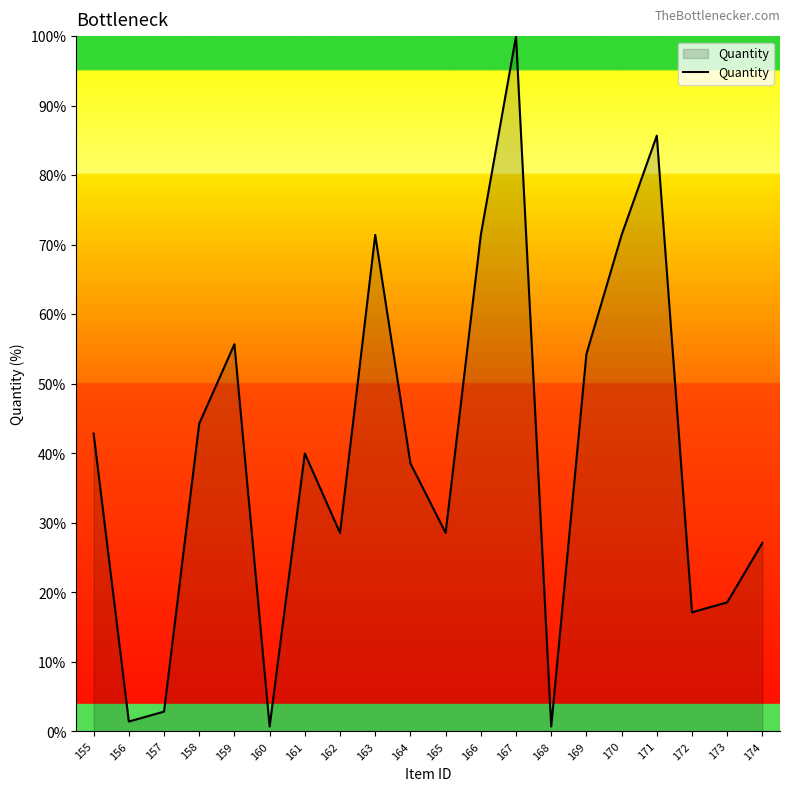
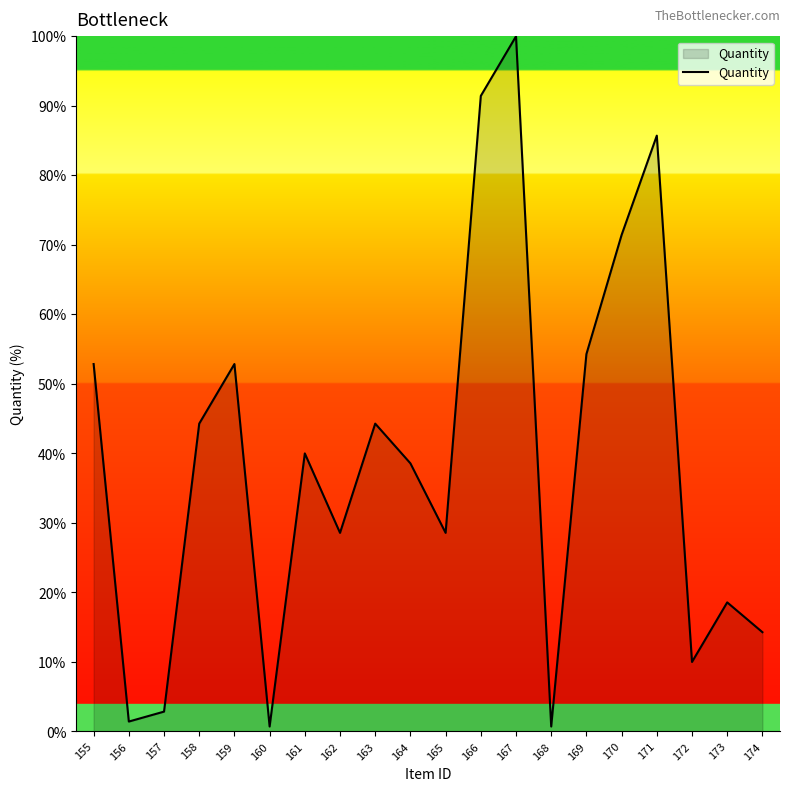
155: 43% -> 53%
159: 56% -> 53%
163: 71% -> 44%
166: 71% -> 91%
172: 17% -> 10%
174: 27% -> 14%
